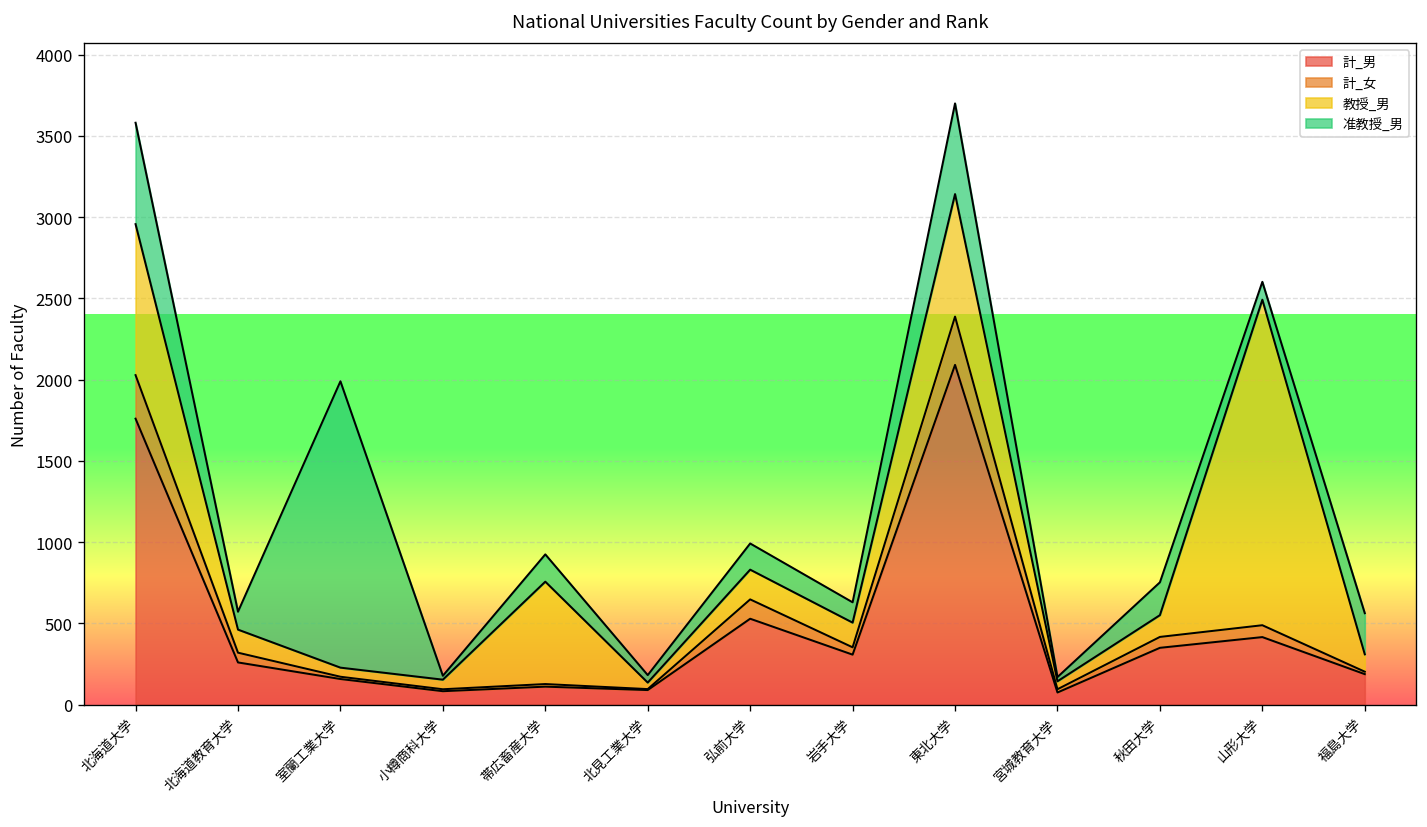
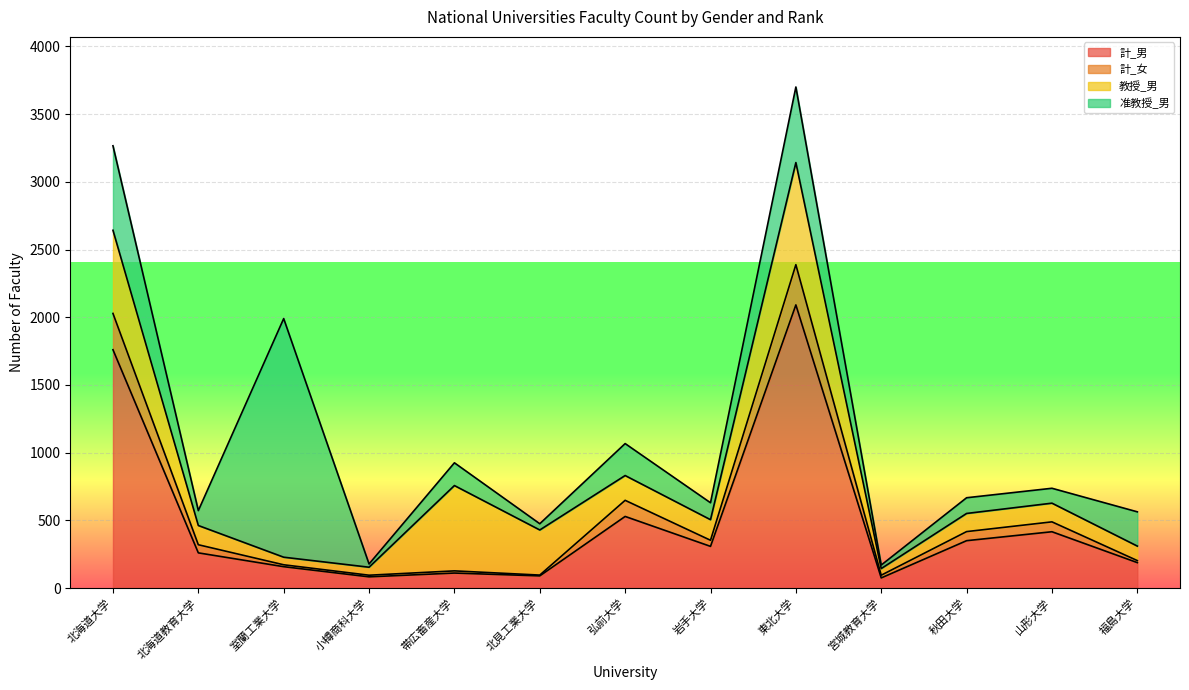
教授_男, 北海道大学: 930 -> 610
教授_男, 北見工業大学: 40 -> 330
准教授_男, 弘前大学: 160 -> 240
准教授_男, 秋田大学: 200 -> 120
教授_男, 山形大学: 2000 -> 140
